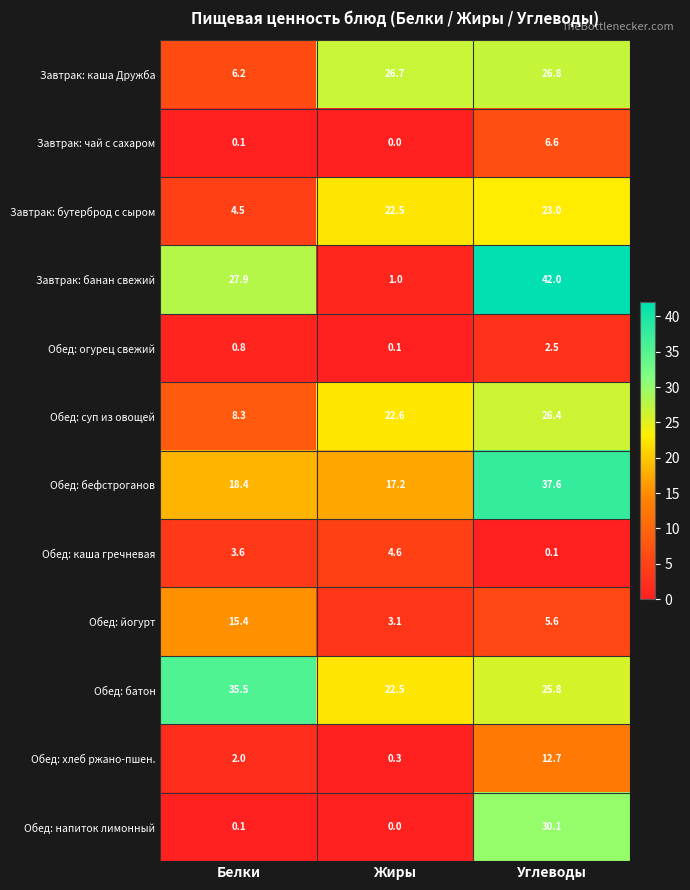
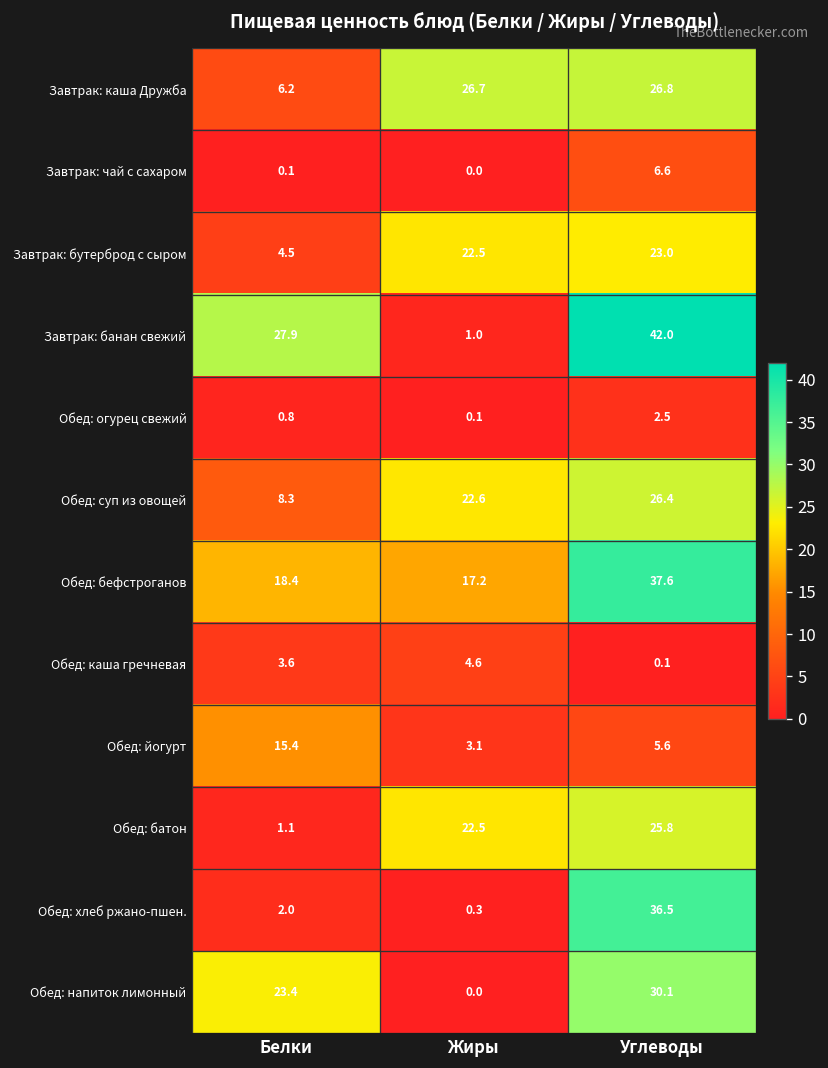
Обед: батон, Белки: 35.5 -> 1.1
Обед: хлеб ржано-пшен., Углеводы: 12.7 -> 36.5
Обед: напиток лимонный, Белки: 0.1 -> 23.4
